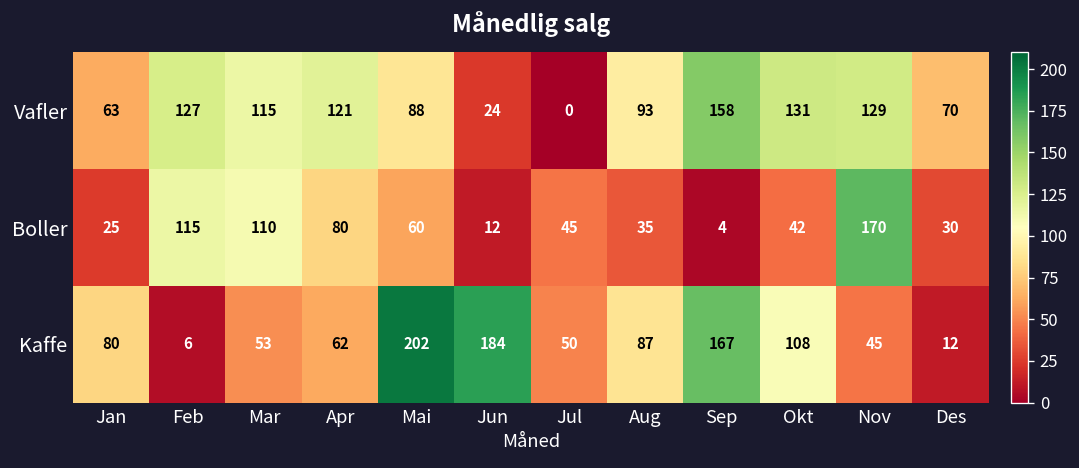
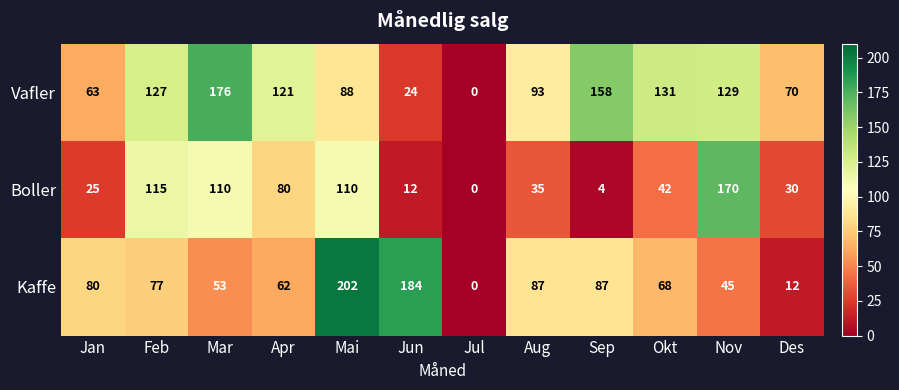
Vafler, Mar: 115 -> 176
Boller, Mai: 60 -> 110
Boller, Jul: 45 -> 0
Kaffe, Feb: 6 -> 77
Kaffe, Jul: 50 -> 0
Kaffe, Sep: 167 -> 87
Kaffe, Okt: 108 -> 68
